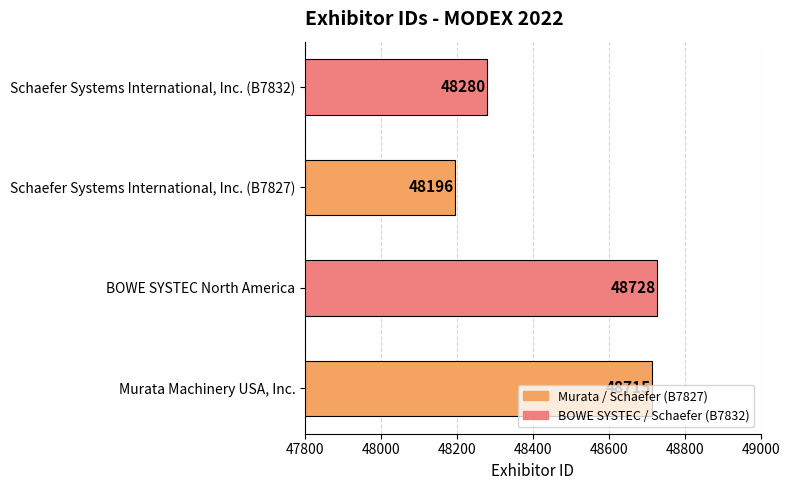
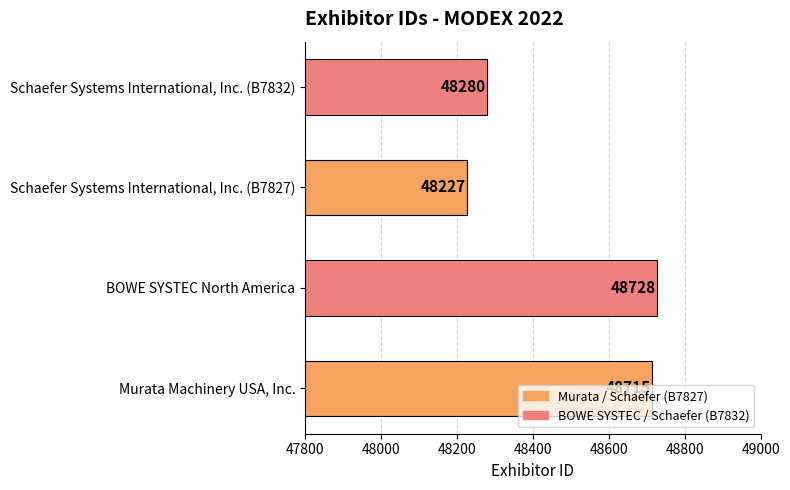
Schaefer Systems International, Inc. (B7827): 48196 -> 48227
